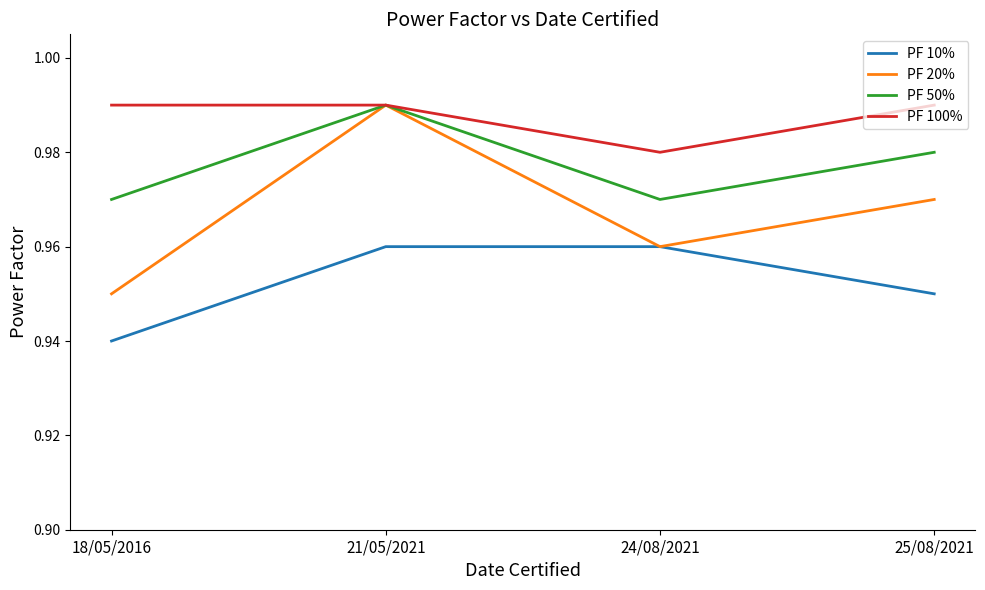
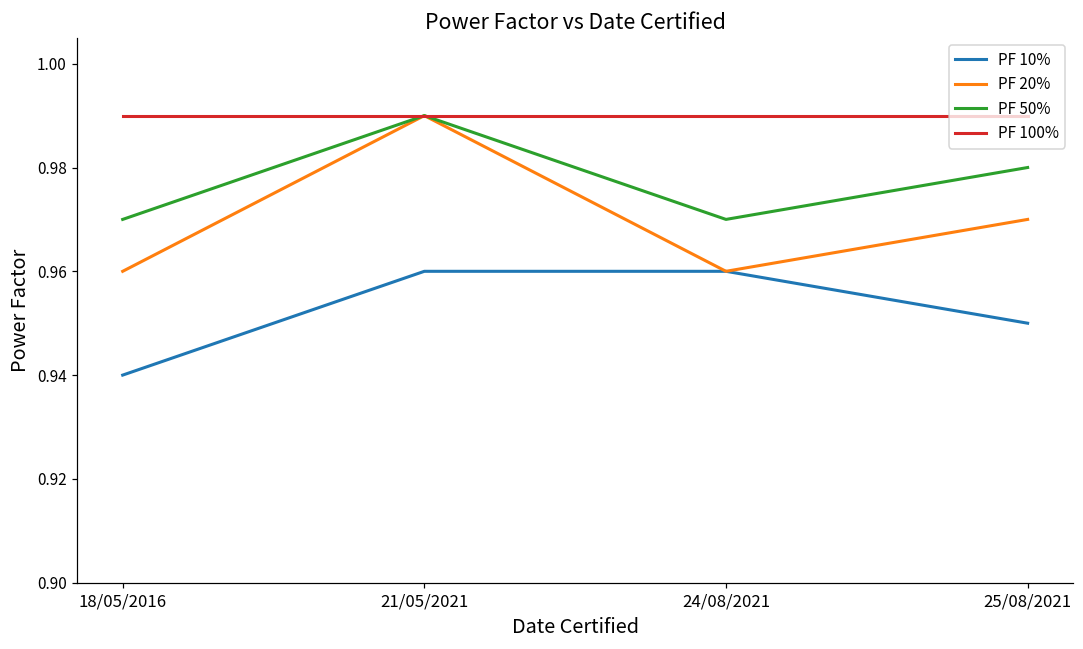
PF 20%, 18/05/2016: 0.95 -> 0.96
PF 100%, 24/08/2021: 0.98 -> 0.99
